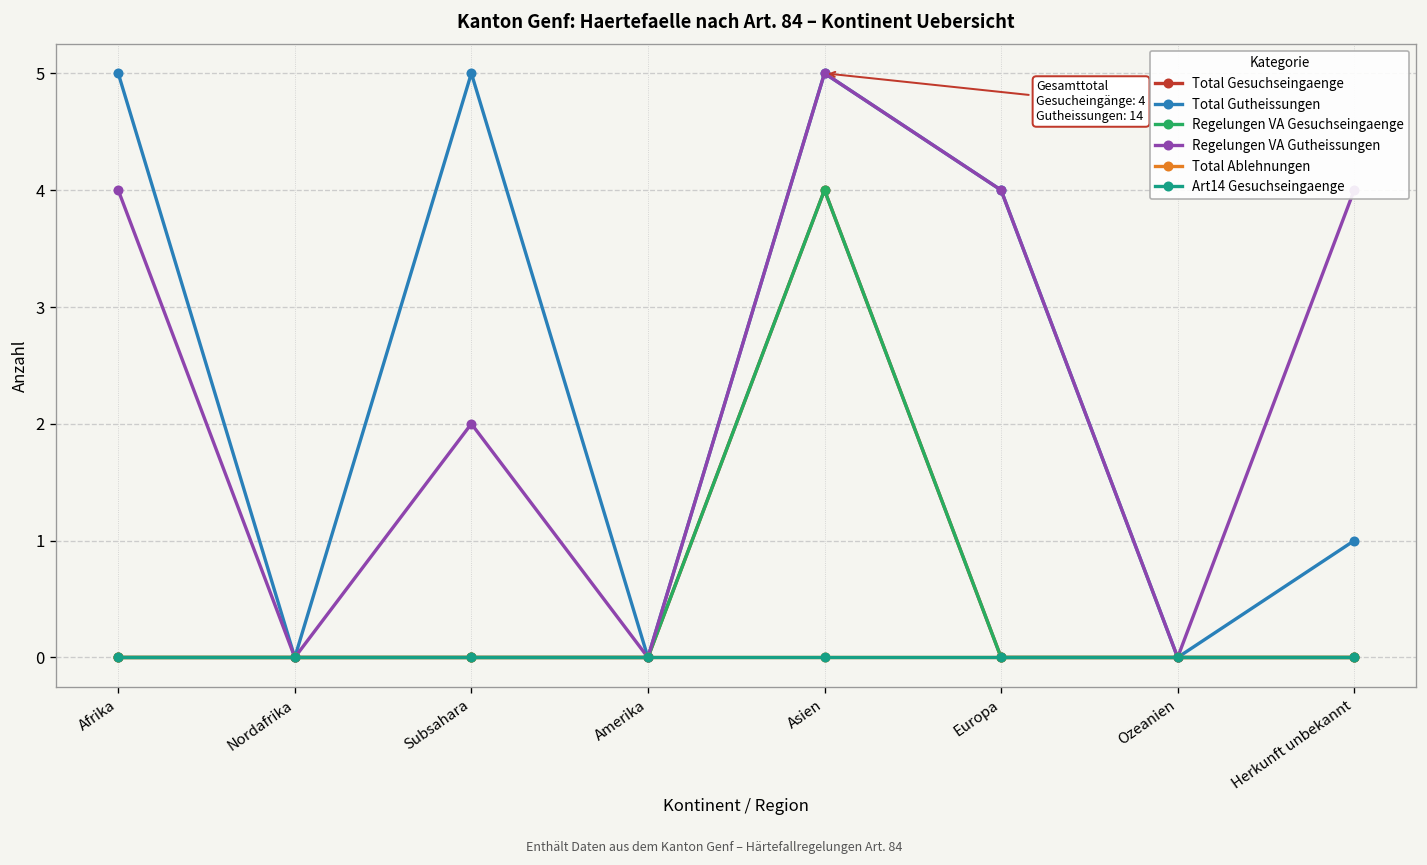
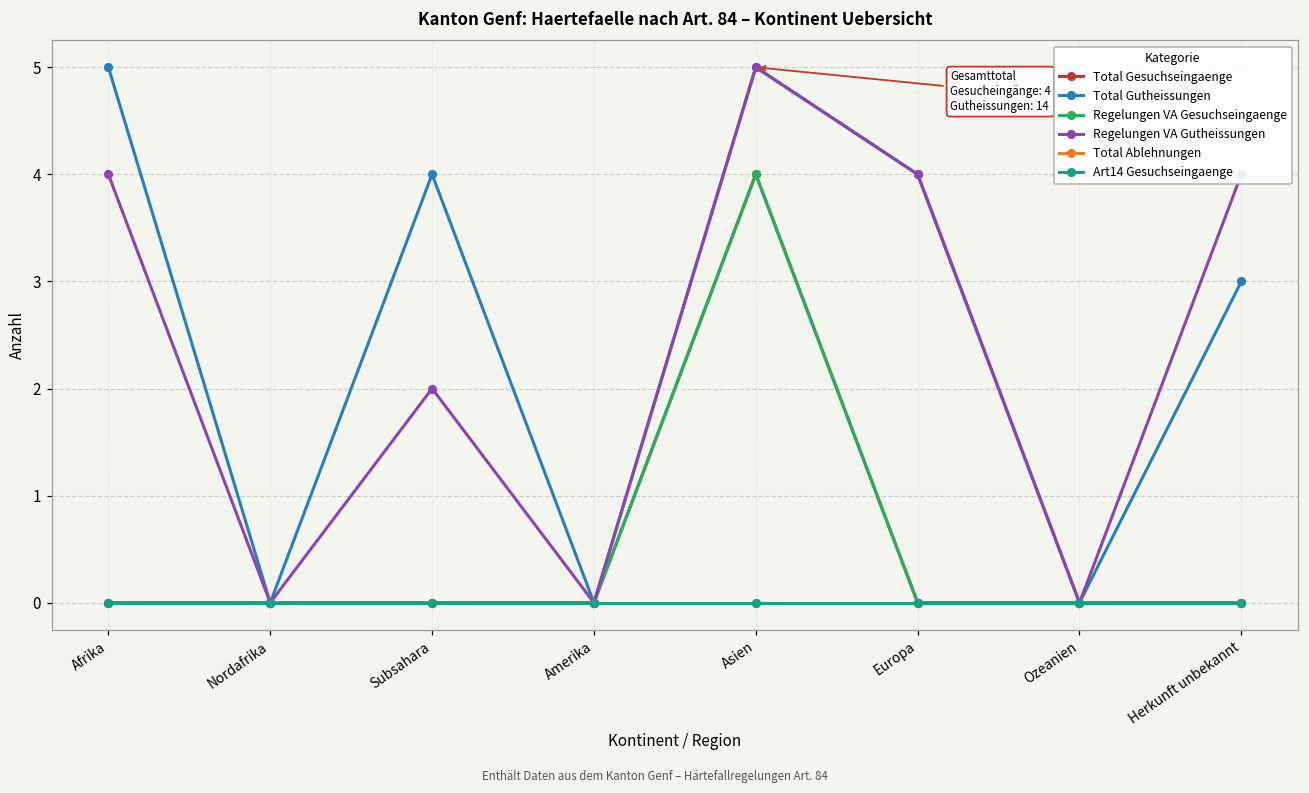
Total Gutheissungen, Subsahara: 5 -> 4
Total Gutheissungen, Herkunft unbekannt: 1 -> 3
